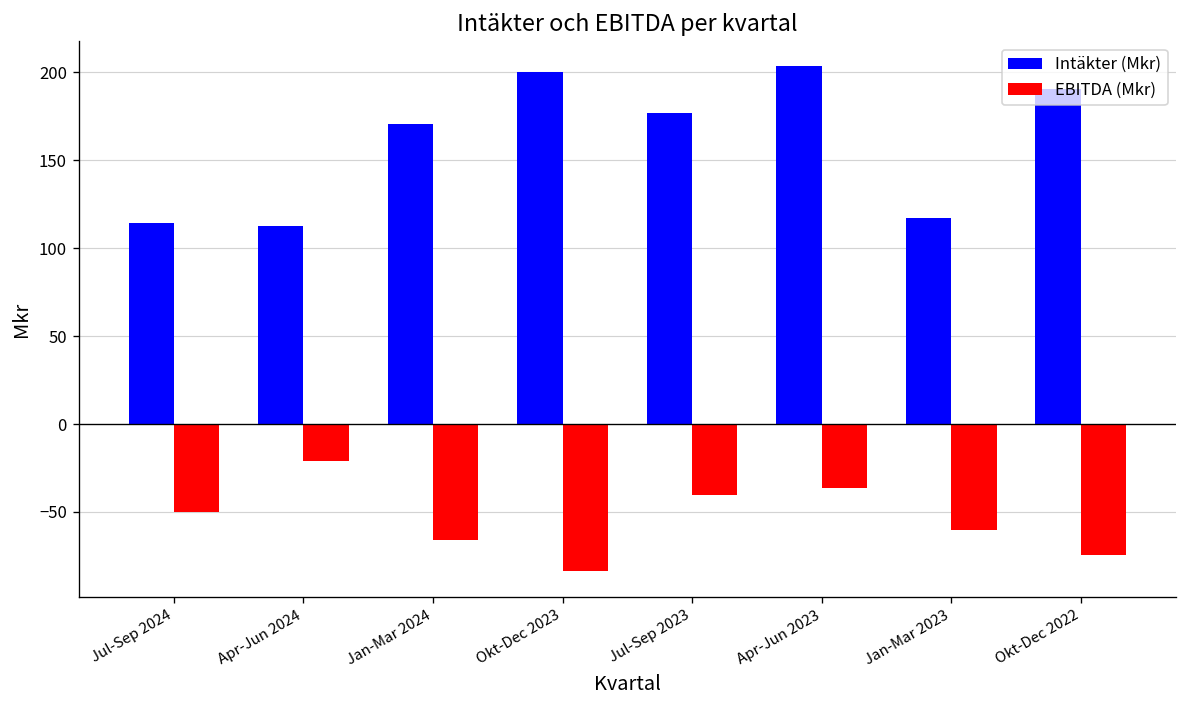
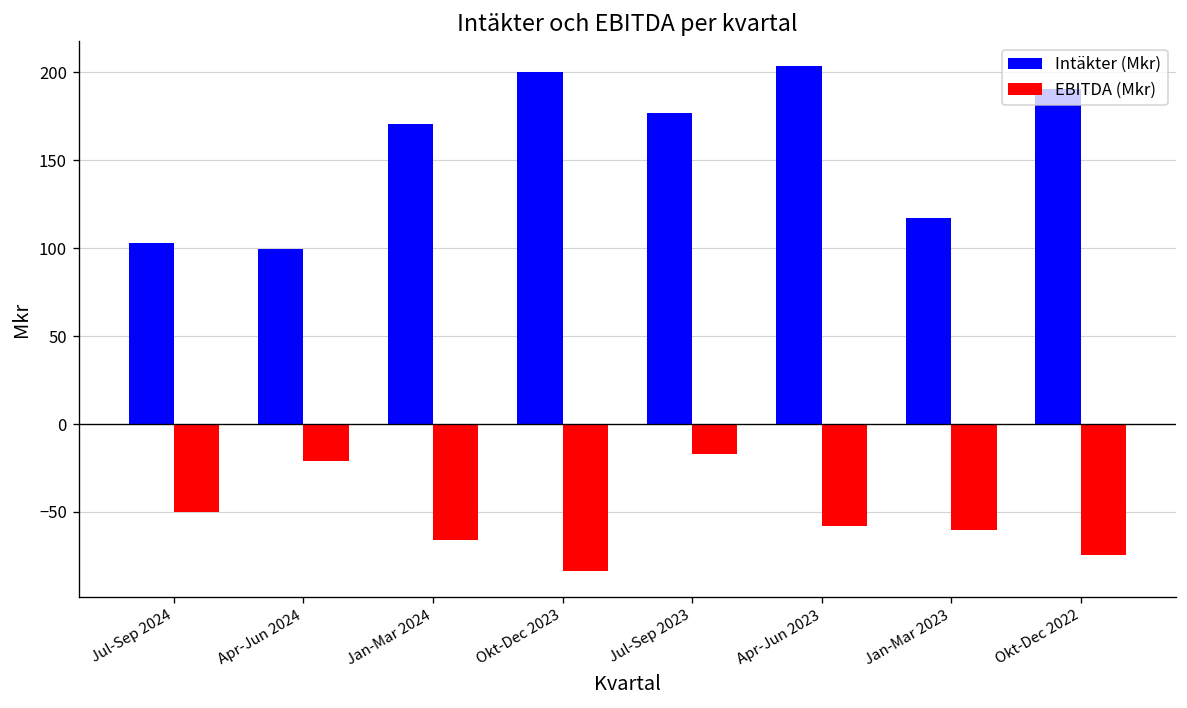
Intäkter (Mkr), Jul-Sep 2024: 114 -> 103
Intäkter (Mkr), Apr-Jun 2024: 112 -> 100
EBITDA (Mkr), Jul-Sep 2023: -40 -> -17
EBITDA (Mkr), Apr-Jun 2023: -36 -> -58
